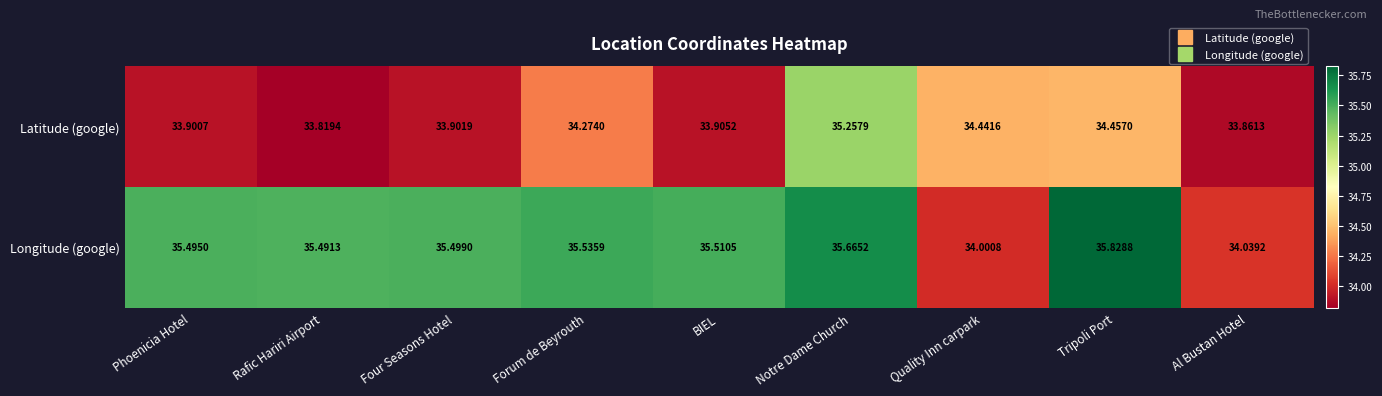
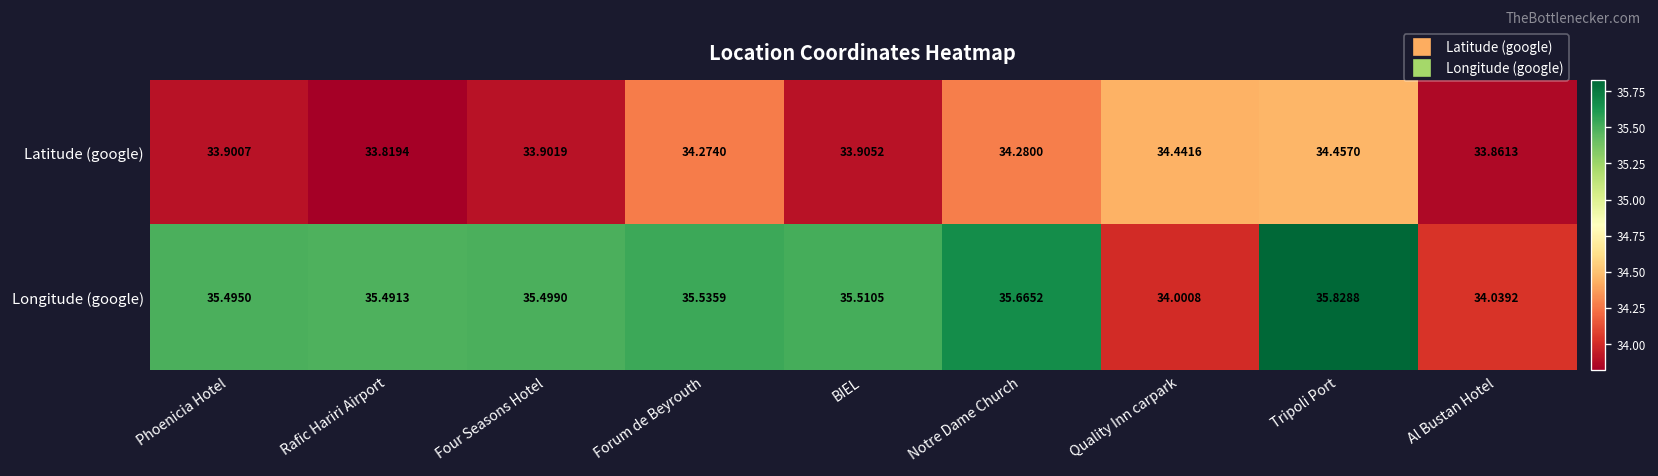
Latitude (google), Notre Dame Church: 35.2579 -> 34.2800
